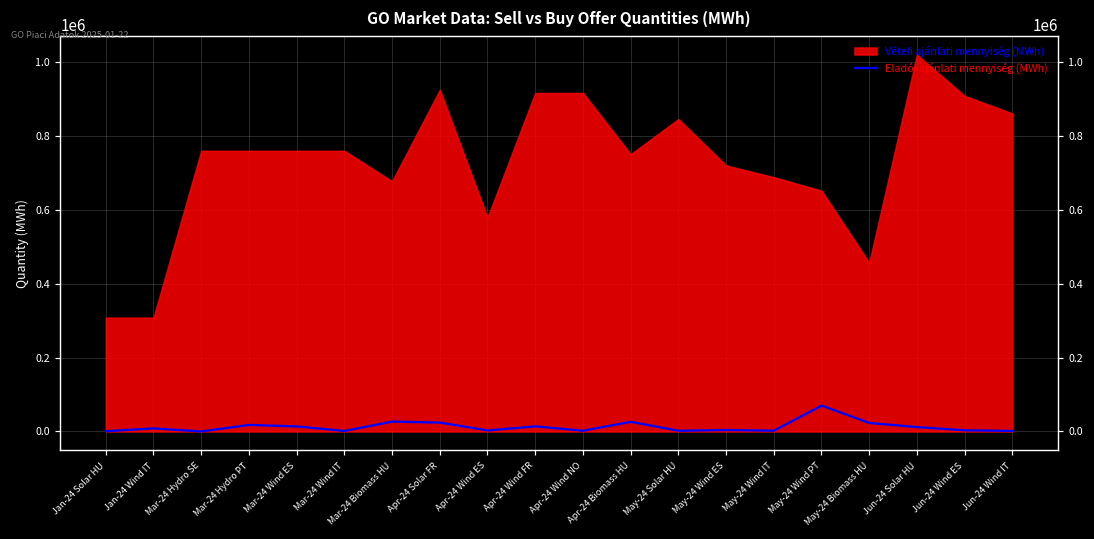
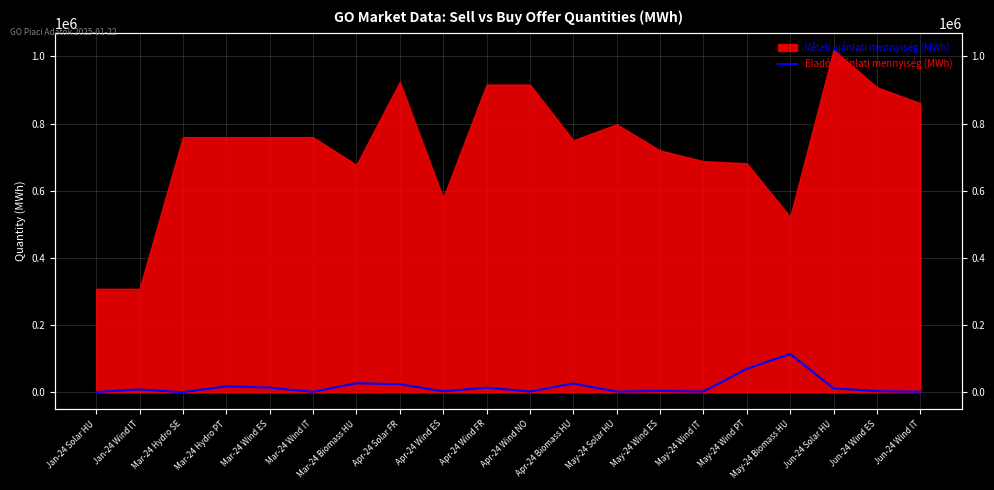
Vételi ajánlati mennyiség (MWh), May-24 Solar HU: 850000 -> 800000
Vételi ajánlati mennyiség (MWh), May-24 Wind PT: 650000 -> 680000
Eladói ajánlati mennyiség (MWh), May-24 Biomass HU: 20000 -> 110000
Vételi ajánlati mennyiség (MWh), May-24 Biomass HU: 460000 -> 520000
